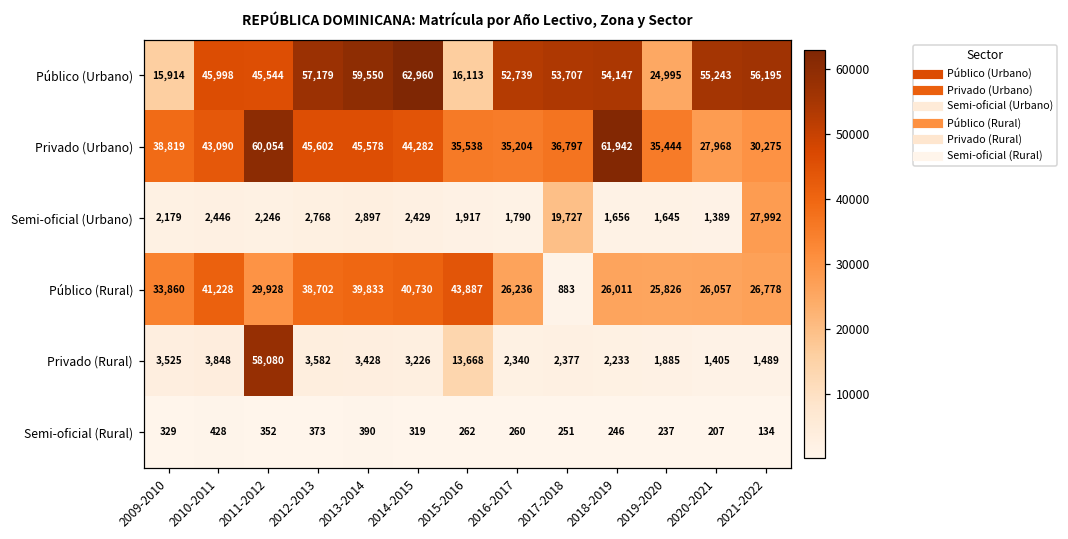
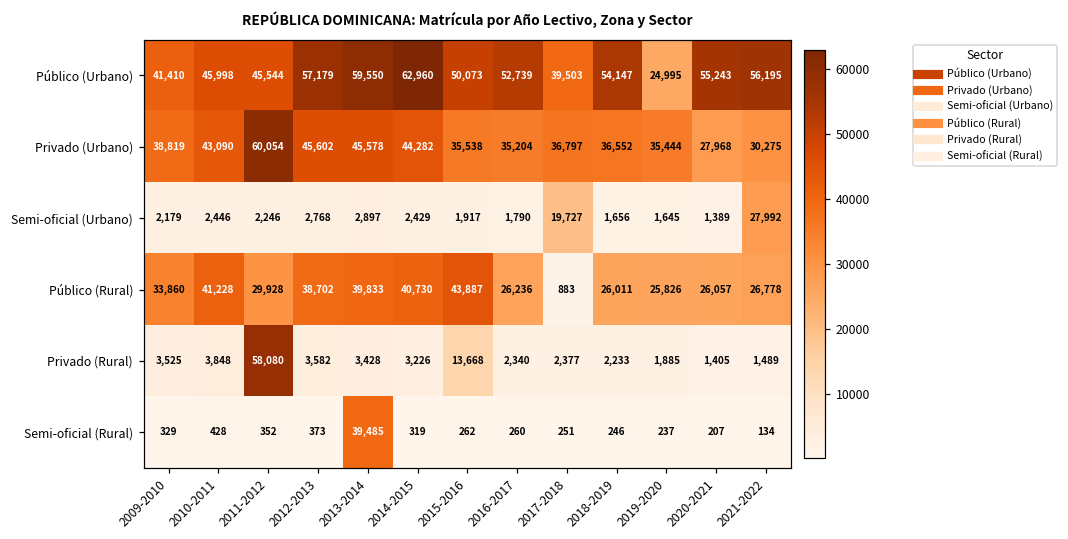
Público (Urbano), 2009-2010: 15,914 -> 41,410
Público (Urbano), 2015-2016: 16,113 -> 50,073
Público (Urbano), 2017-2018: 53,707 -> 39,503
Privado (Urbano), 2018-2019: 61,942 -> 36,552
Semi-oficial (Rural), 2013-2014: 390 -> 39,485
